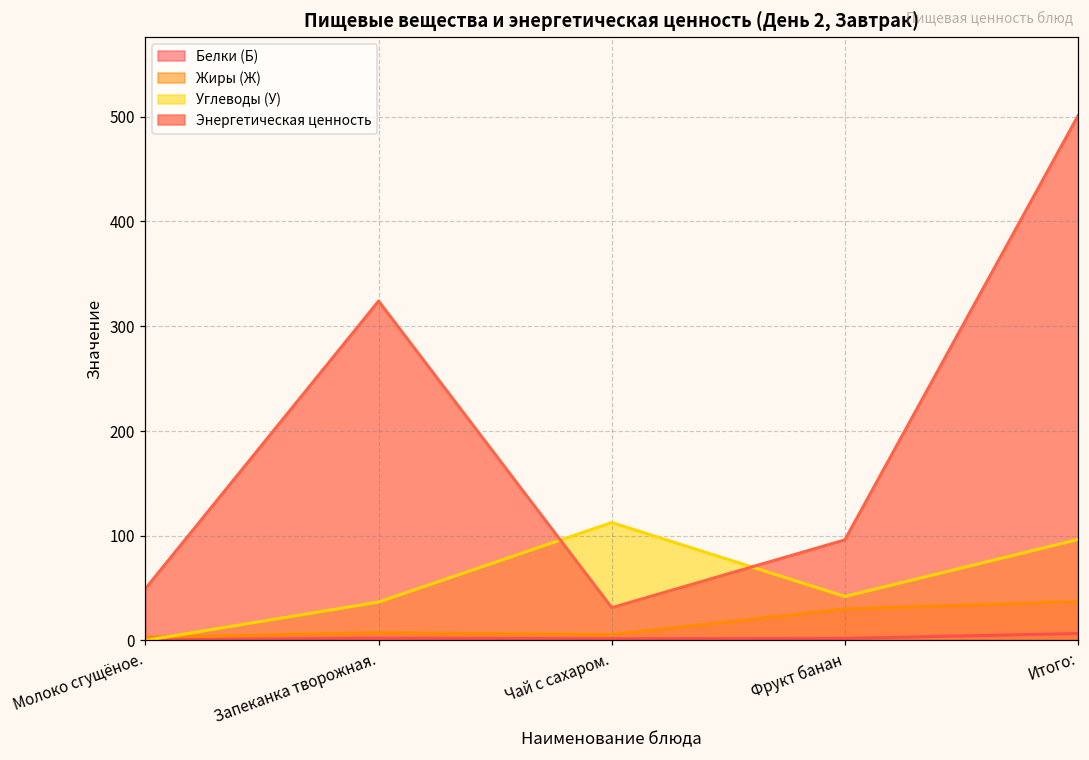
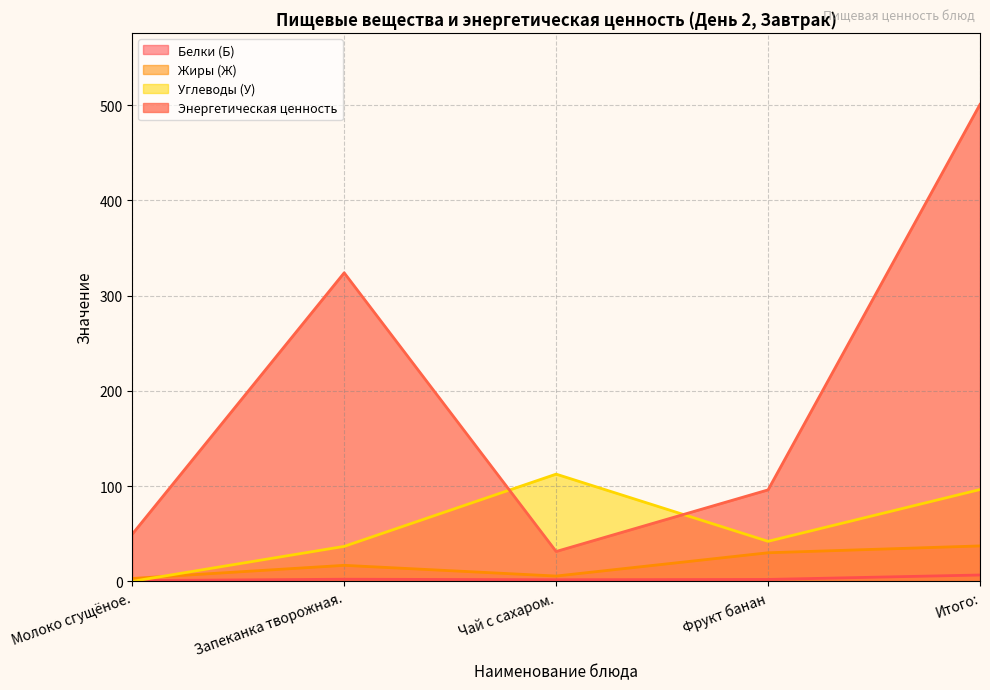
Жиры (Ж), Запеканка творожная.: 10 -> 20
